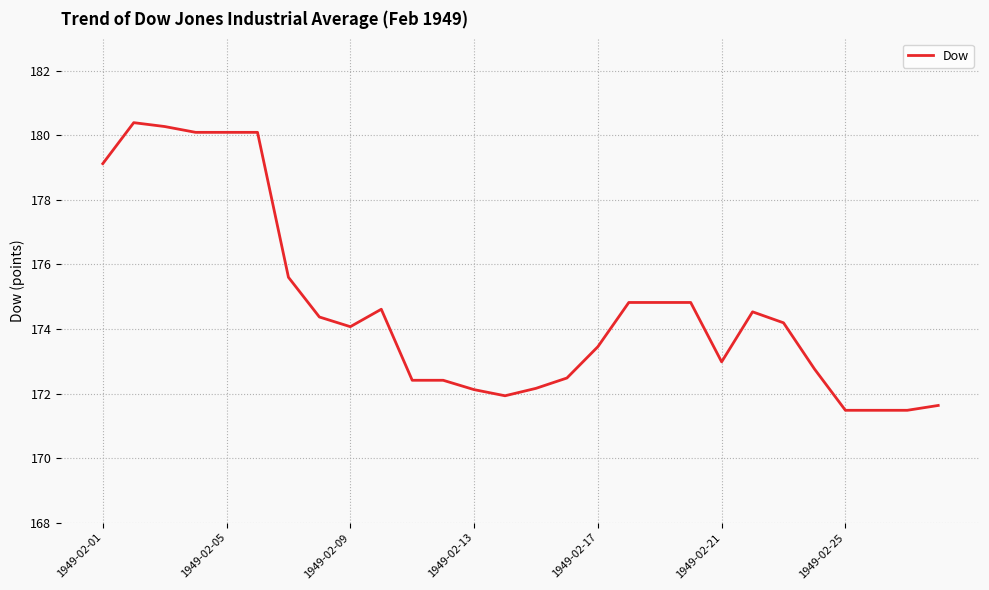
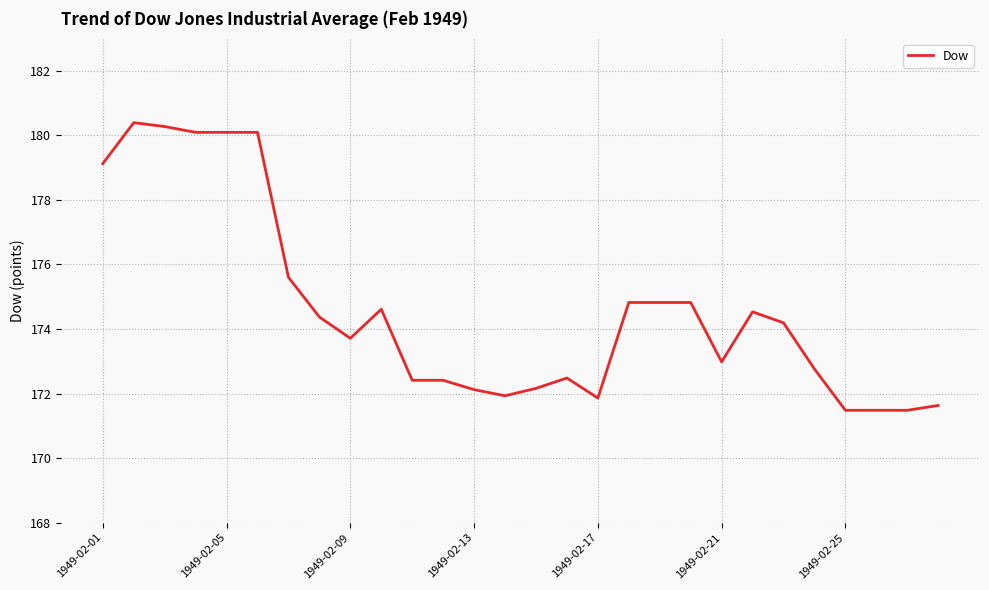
1949-02-09: 174.1 -> 173.7
1949-02-17: 173.5 -> 171.9
